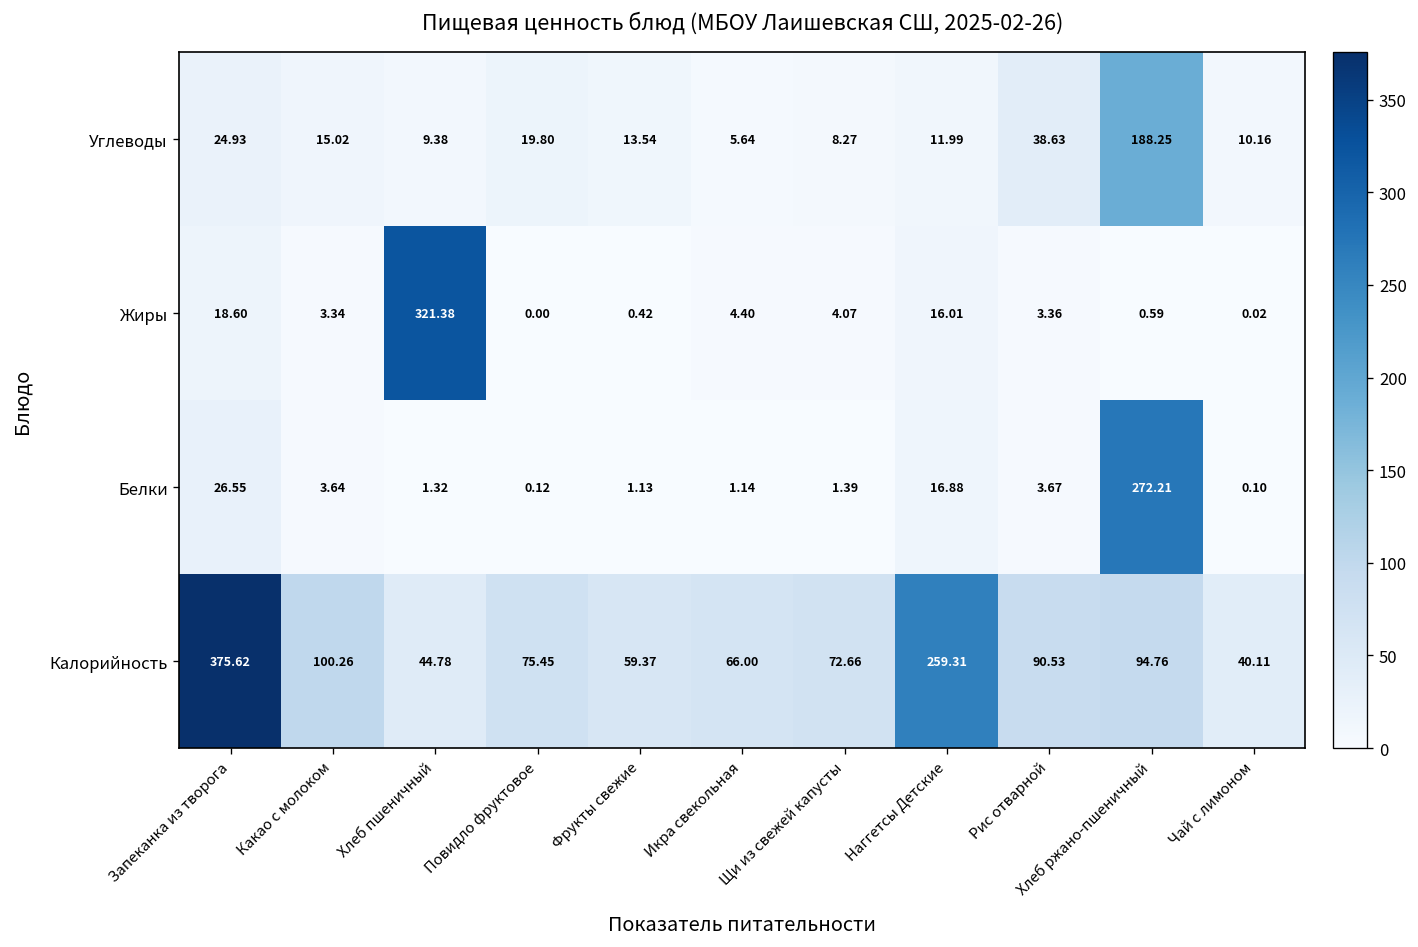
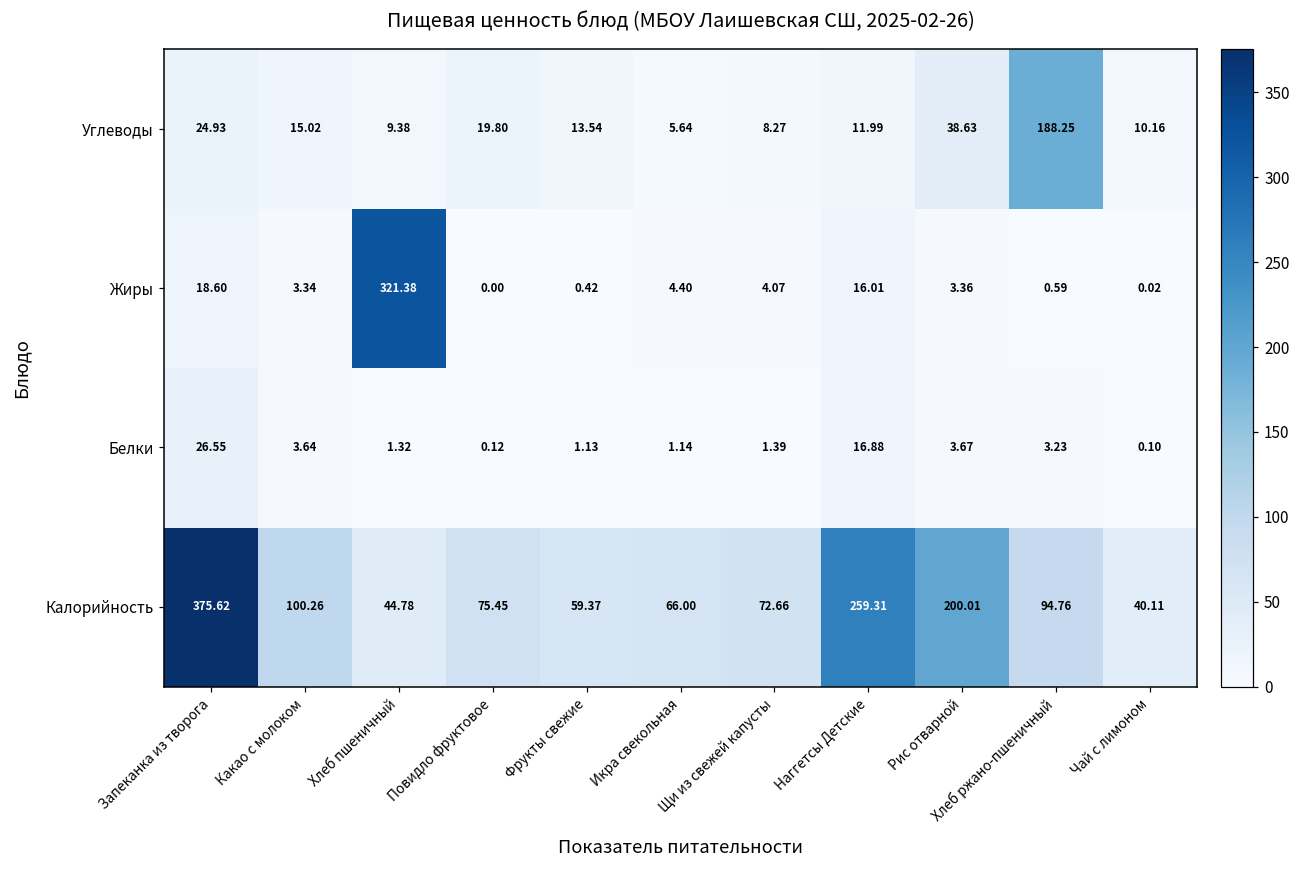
Белки, Хлеб ржано-пшеничный: 272.21 -> 3.23
Калорийность, Рис отварной: 90.53 -> 200.01
